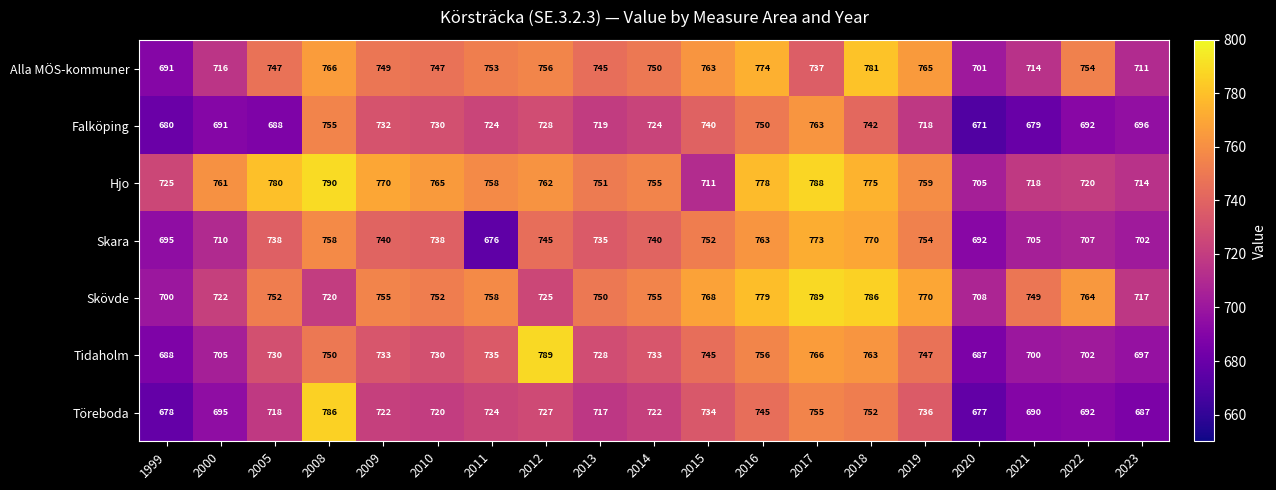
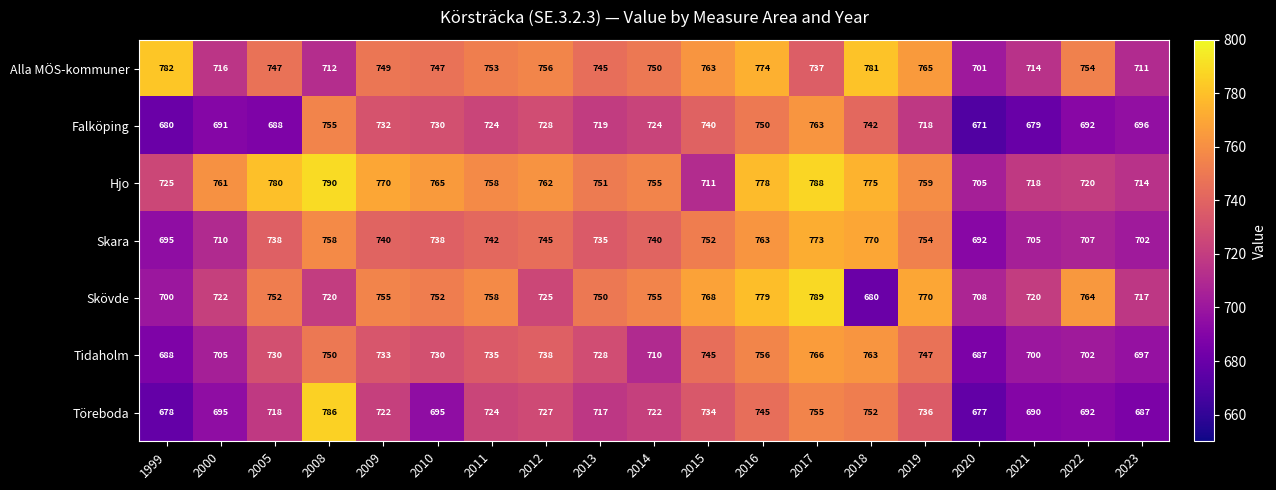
Alla MÖS-kommuner, 1999: 691 -> 782
Alla MÖS-kommuner, 2008: 766 -> 712
Skara, 2011: 676 -> 742
Skövde, 2018: 786 -> 680
Skövde, 2021: 749 -> 720
Tidaholm, 2012: 789 -> 738
Tidaholm, 2014: 733 -> 710
Töreboda, 2010: 720 -> 695
